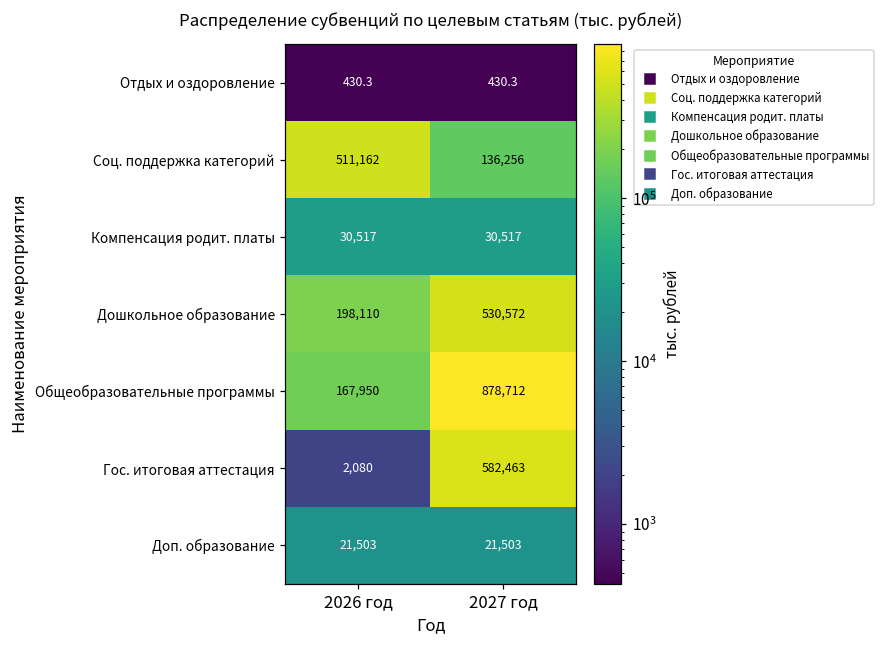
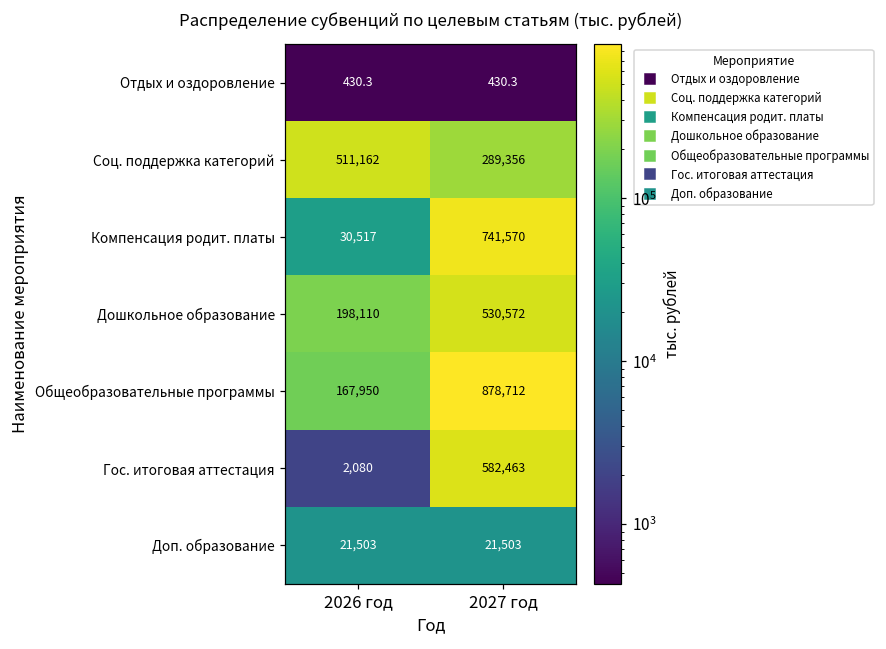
Соц. поддержка категорий, 2027 год: 136,256 -> 289,356
Компенсация родит. платы, 2027 год: 30,517 -> 741,570
